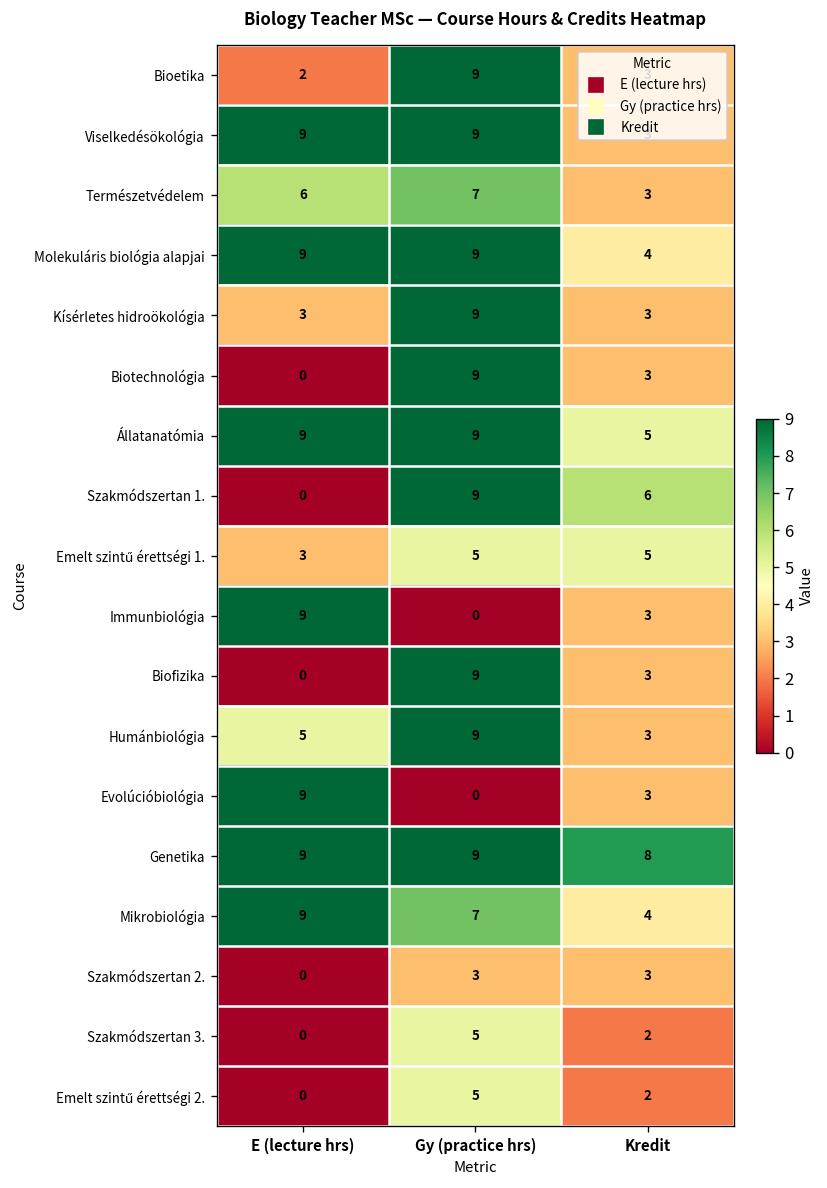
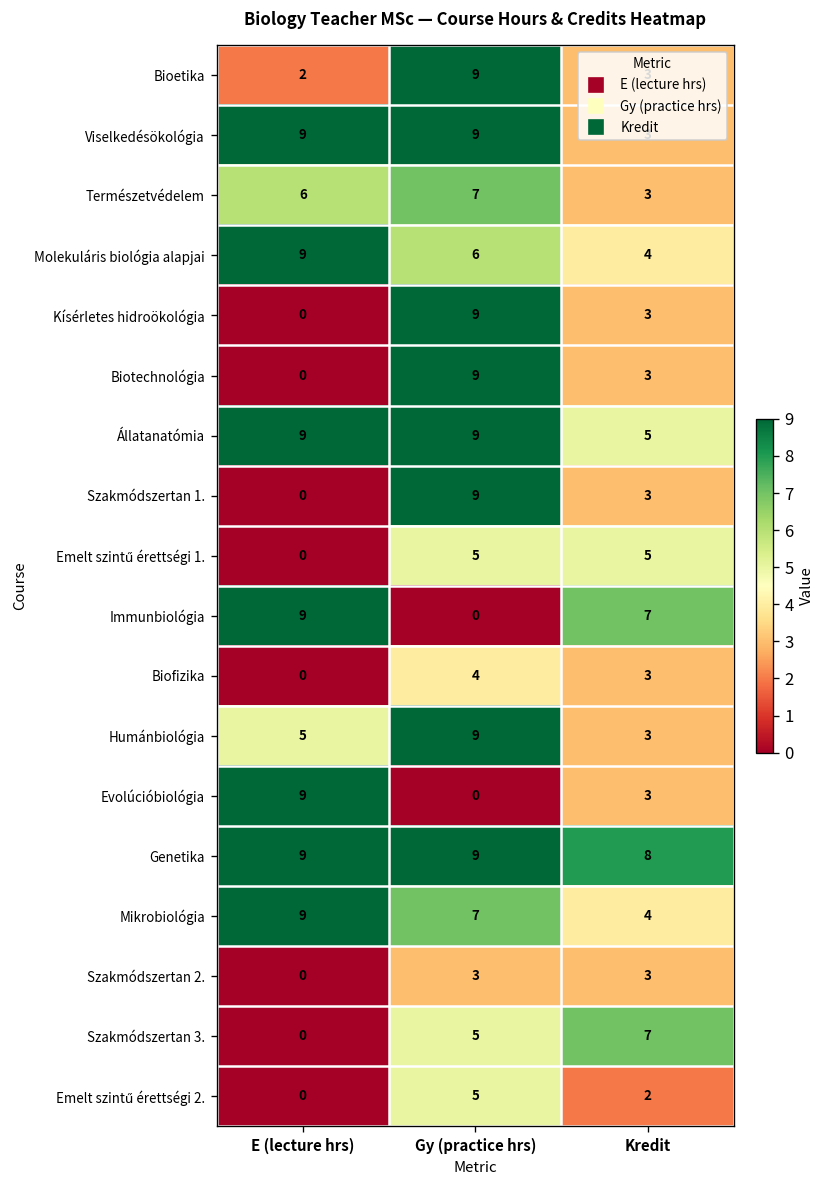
Molekuláris biológia alapjai, Gy (practice hrs): 9 -> 6
Kísérletes hidroökológia, E (lecture hrs): 3 -> 0
Szakmódszertan 1., Kredit: 6 -> 3
Emelt szintű érettségi 1., E (lecture hrs): 3 -> 0
Immunbiológia, Kredit: 3 -> 7
Biofizika, Gy (practice hrs): 9 -> 4
Szakmódszertan 3., Kredit: 2 -> 7
